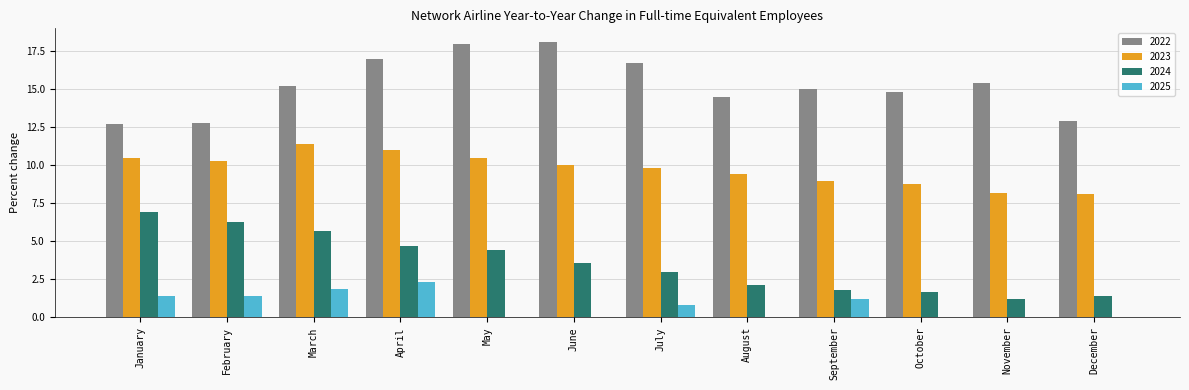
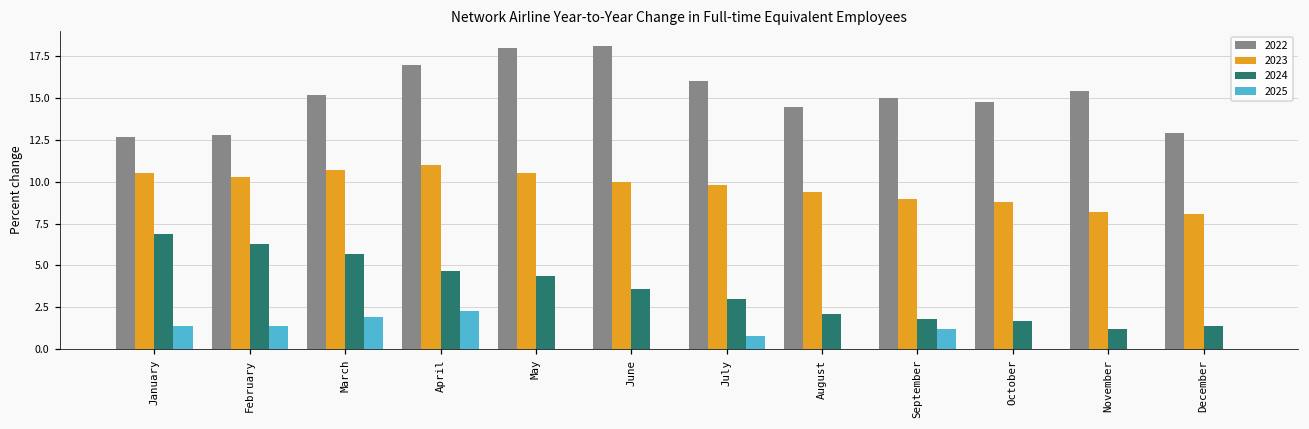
2023, March: 11.4 -> 10.7
2022, July: 16.7 -> 16.0
